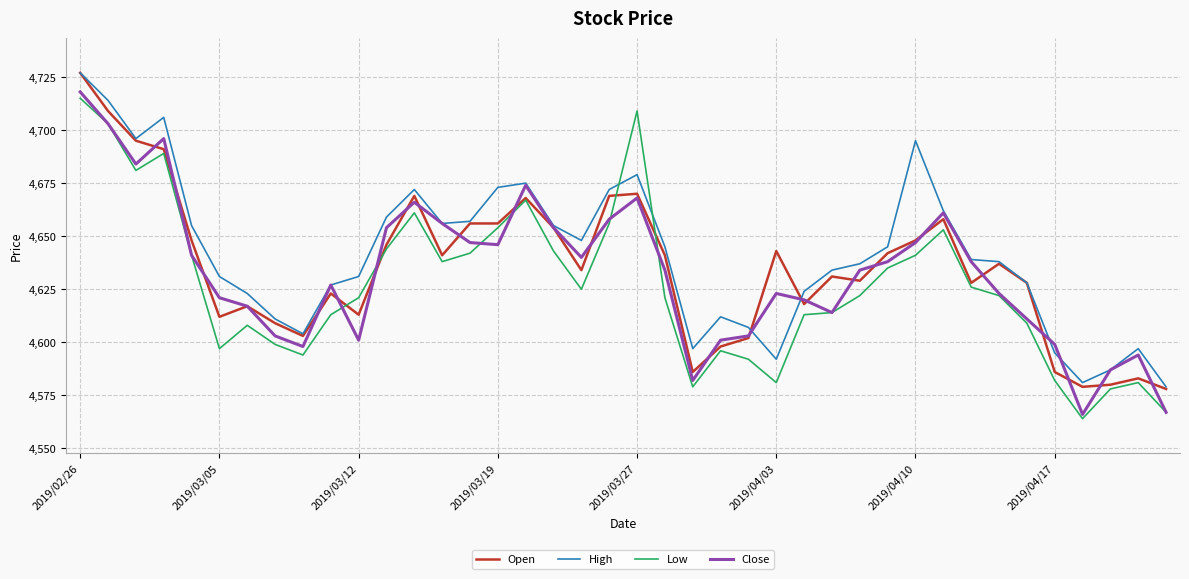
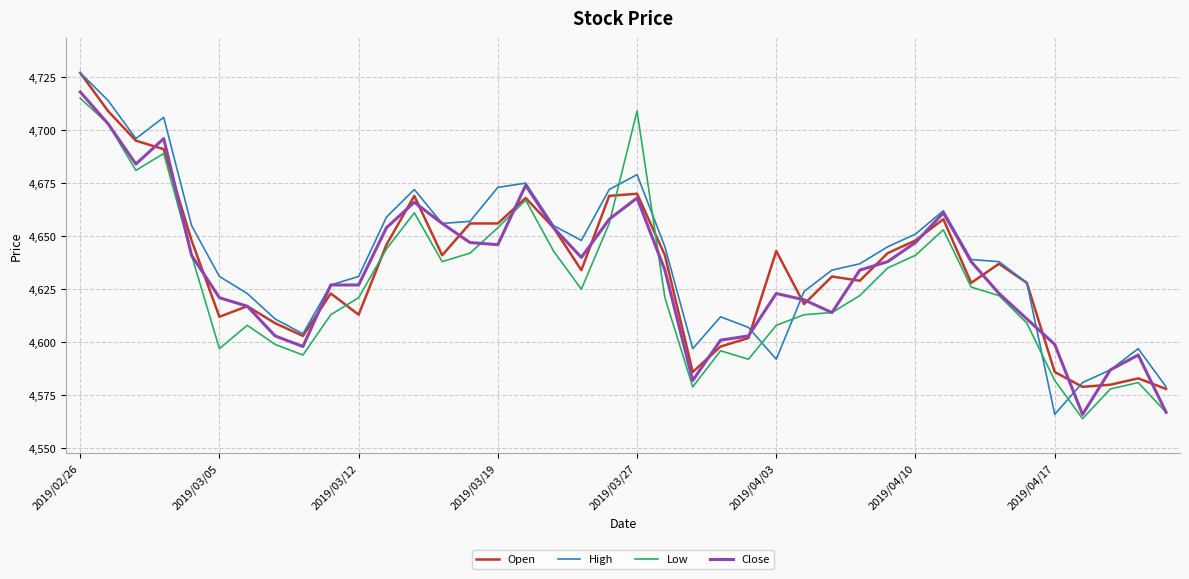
Close, 2019/03/12: 4,601 -> 4,627
Low, 2019/04/03: 4,581 -> 4,608
High, 2019/04/10: 4,695 -> 4,651
High, 2019/04/17: 4,595 -> 4,566
